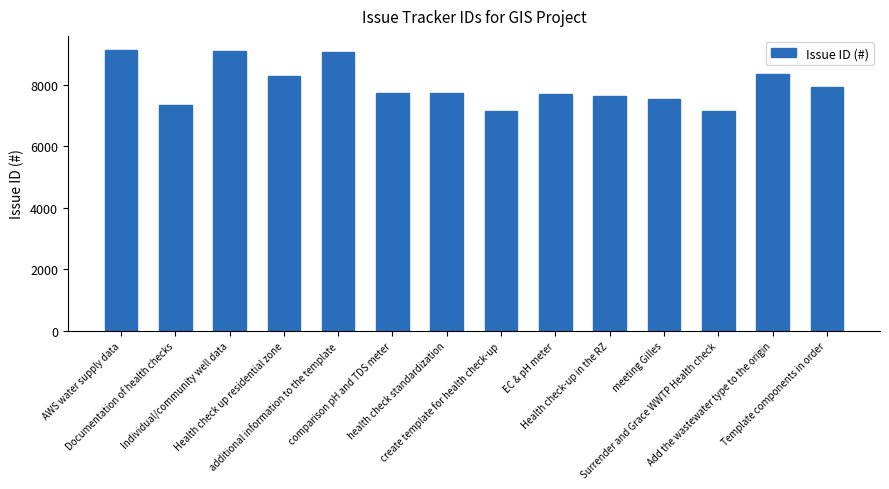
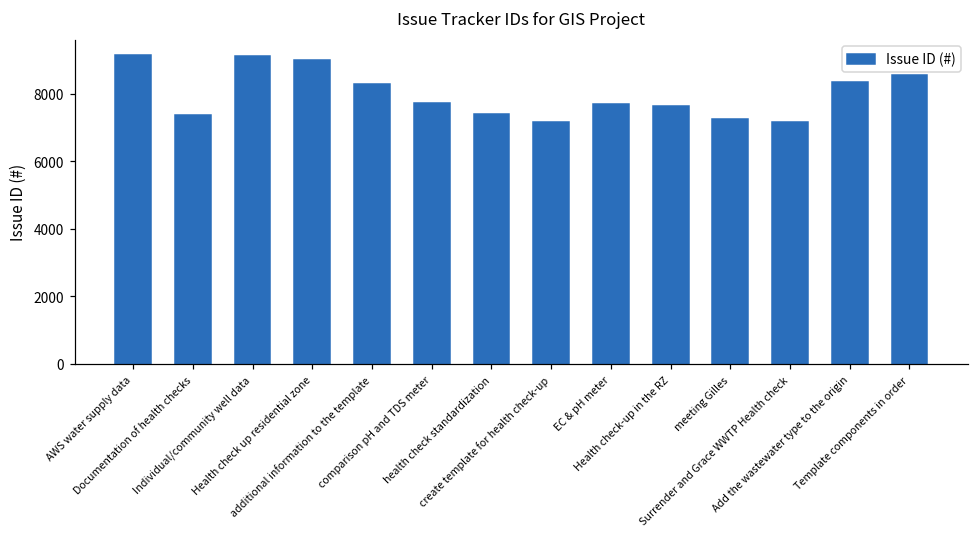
Health check up residential zone: 8300 -> 9000
additional information to the template: 9100 -> 8300
health check standardization: 7700 -> 7400
meeting Gilles: 7600 -> 7200
Template components in order: 7900 -> 8500
